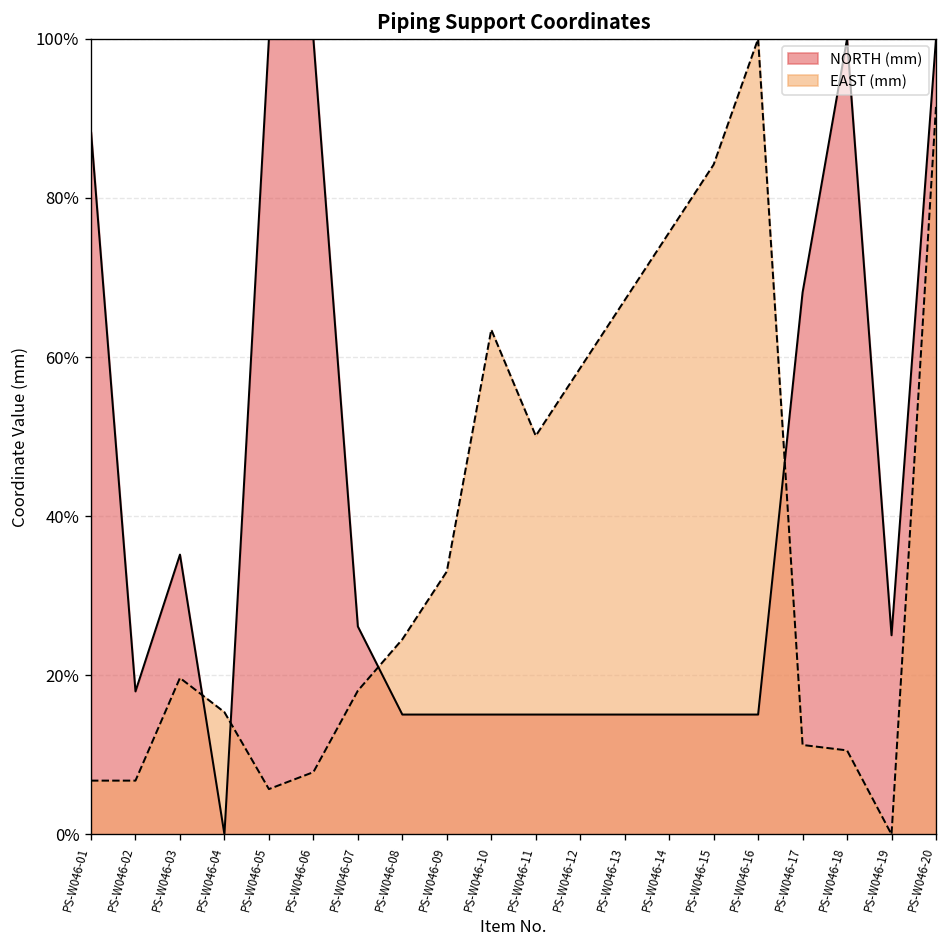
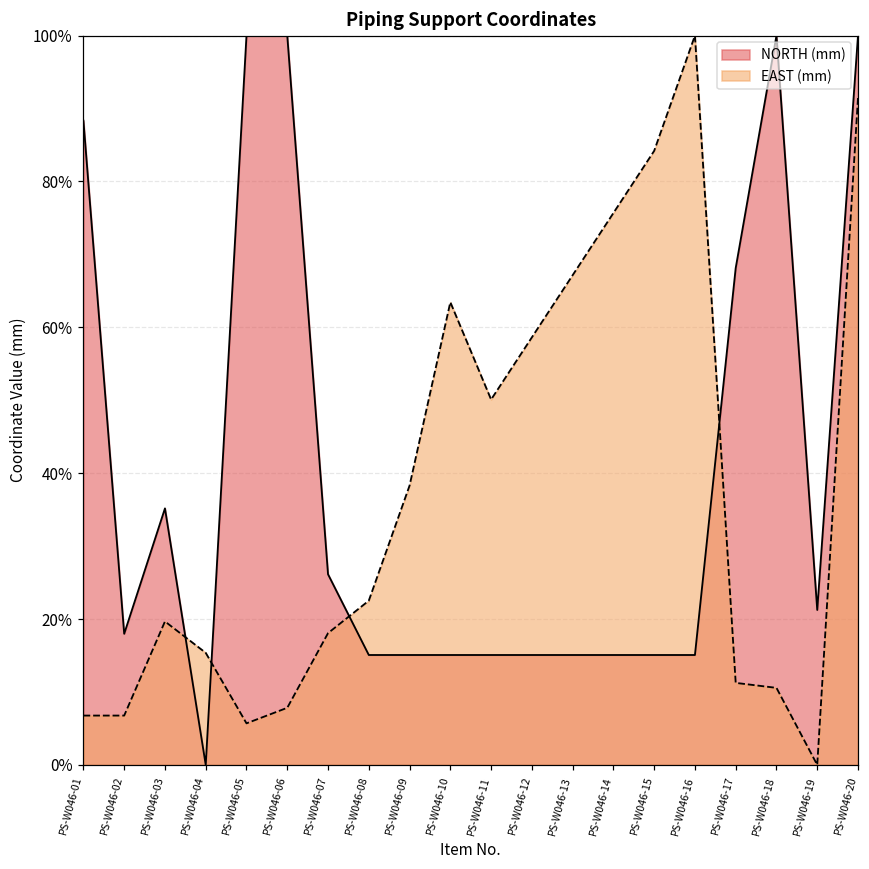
EAST (mm), PS-W046-08: 25% -> 23%
EAST (mm), PS-W046-09: 33% -> 38%
NORTH (mm), PS-W046-19: 25% -> 21%
